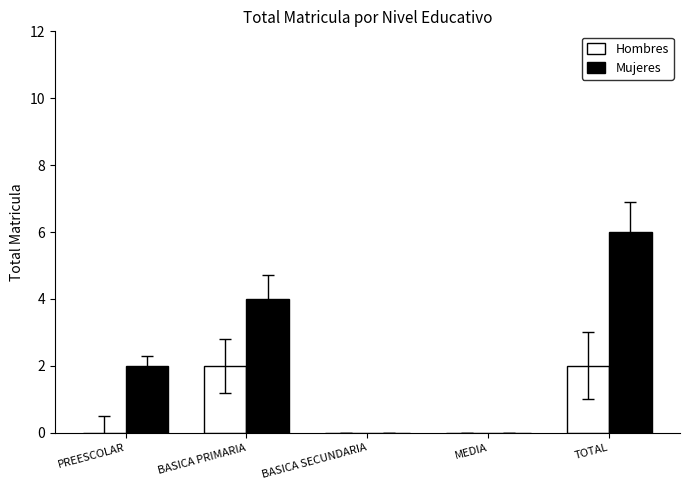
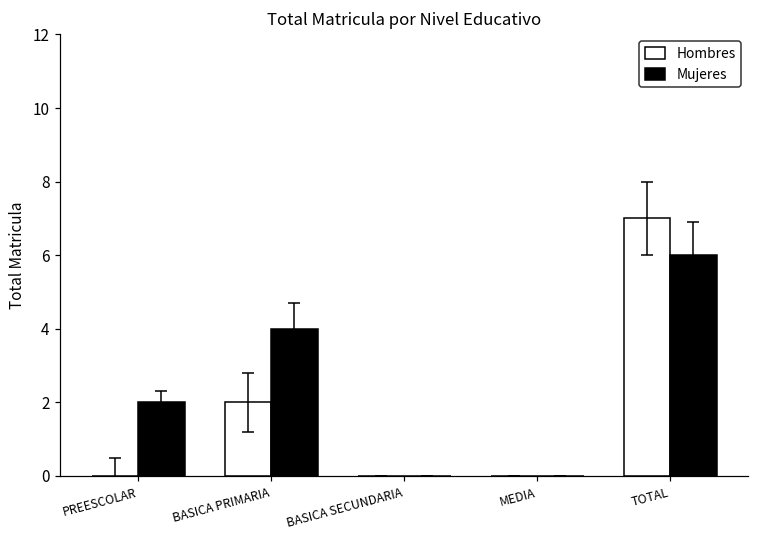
Hombres, TOTAL: 2 -> 7
